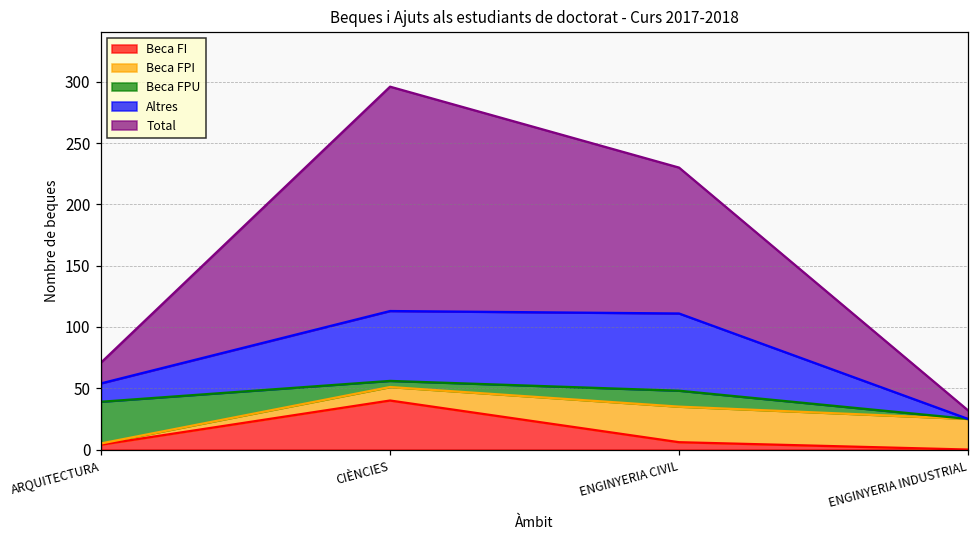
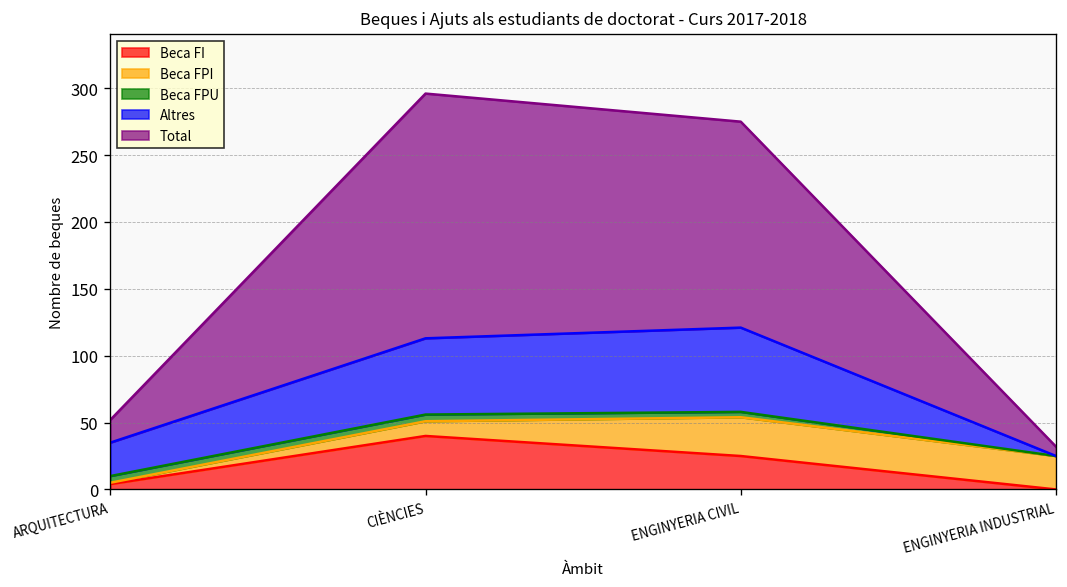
Beca FPU, ARQUITECTURA: 34 -> 5
Altres, ARQUITECTURA: 15 -> 25
Beca FI, ENGINYERIA CIVIL: 6 -> 25
Beca FPU, ENGINYERIA CIVIL: 13 -> 4
Total, ENGINYERIA CIVIL: 119 -> 154
